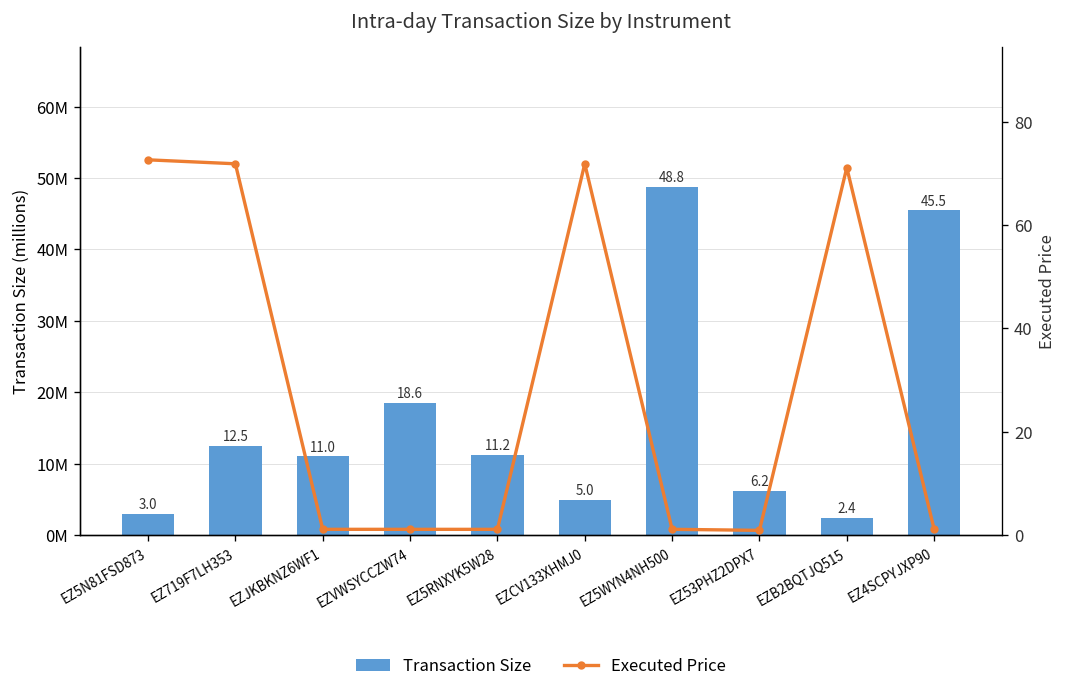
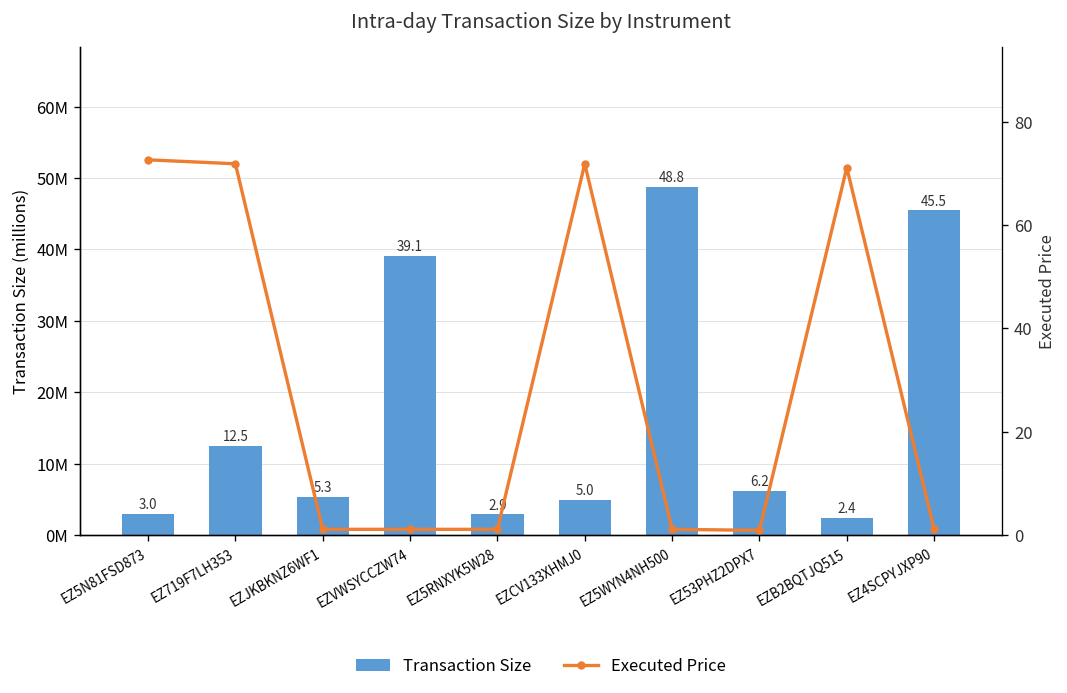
Transaction Size, EZJKBKNZ6WF1: 11.0 -> 5.3
Transaction Size, EZVWSYCCZW74: 18.6 -> 39.1
Transaction Size, EZ5RNXYK5W28: 11.2 -> 2.9
